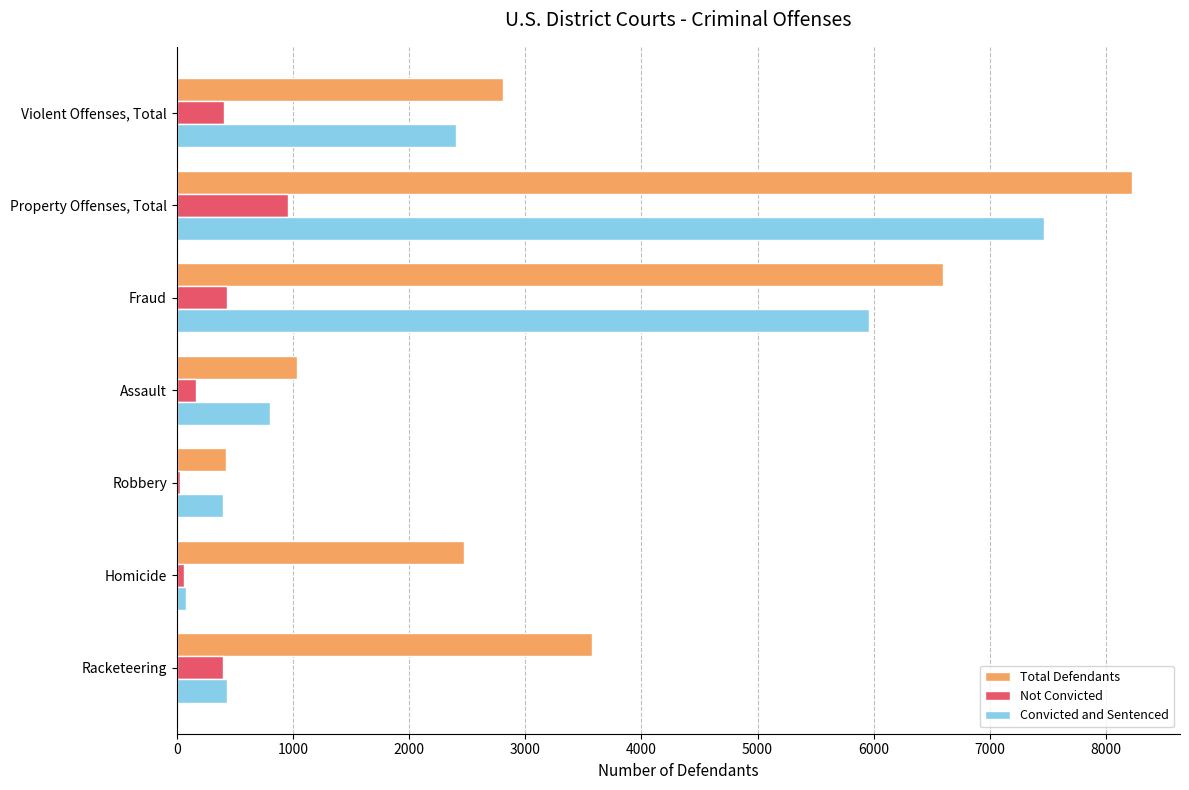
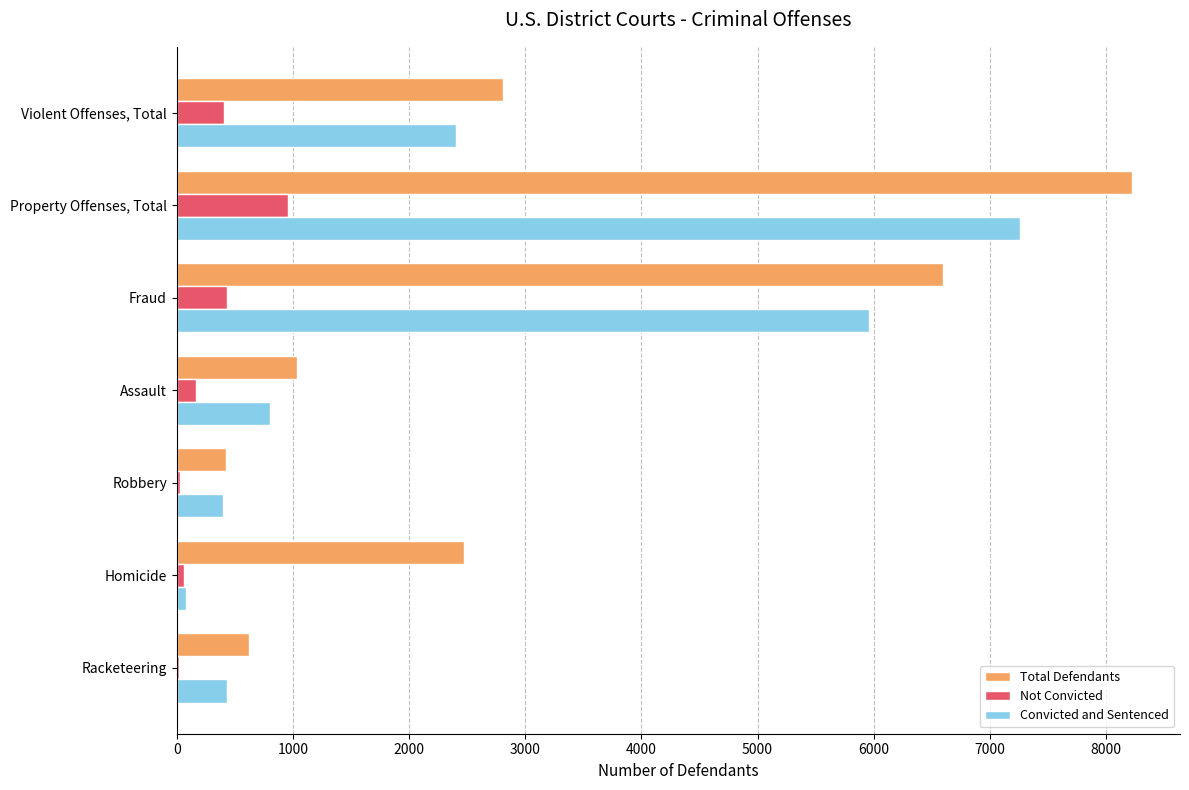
Convicted and Sentenced, Property Offenses, Total: 7470 -> 7260
Total Defendants, Racketeering: 3580 -> 630
Not Convicted, Racketeering: 400 -> 20
